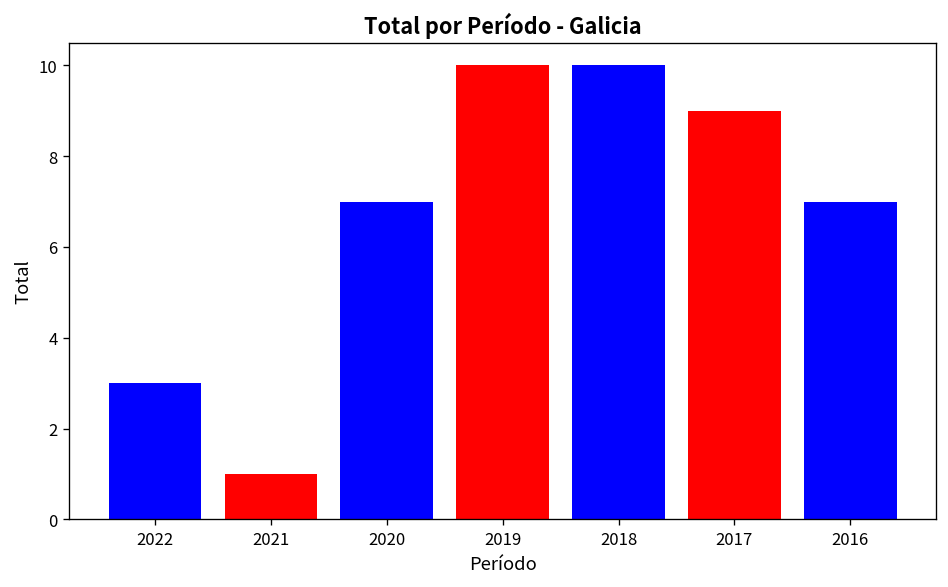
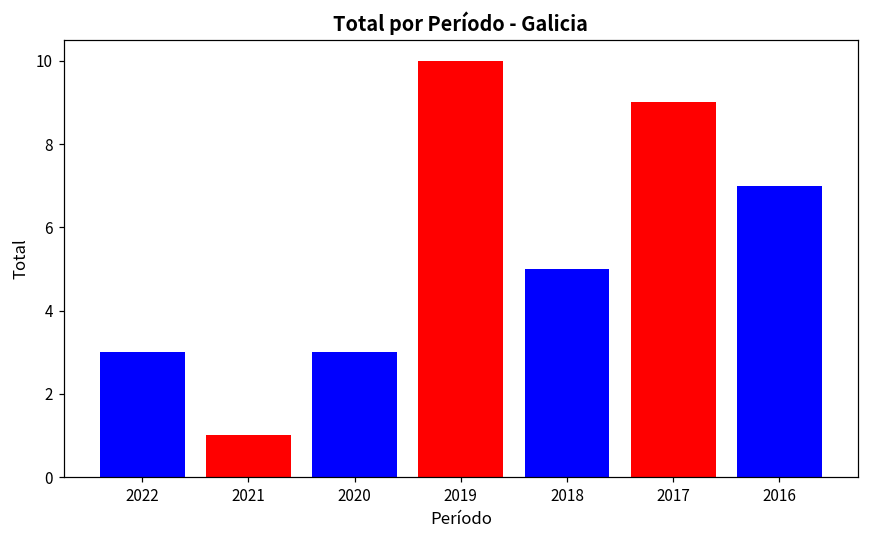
2020: 7 -> 3
2018: 10 -> 5
